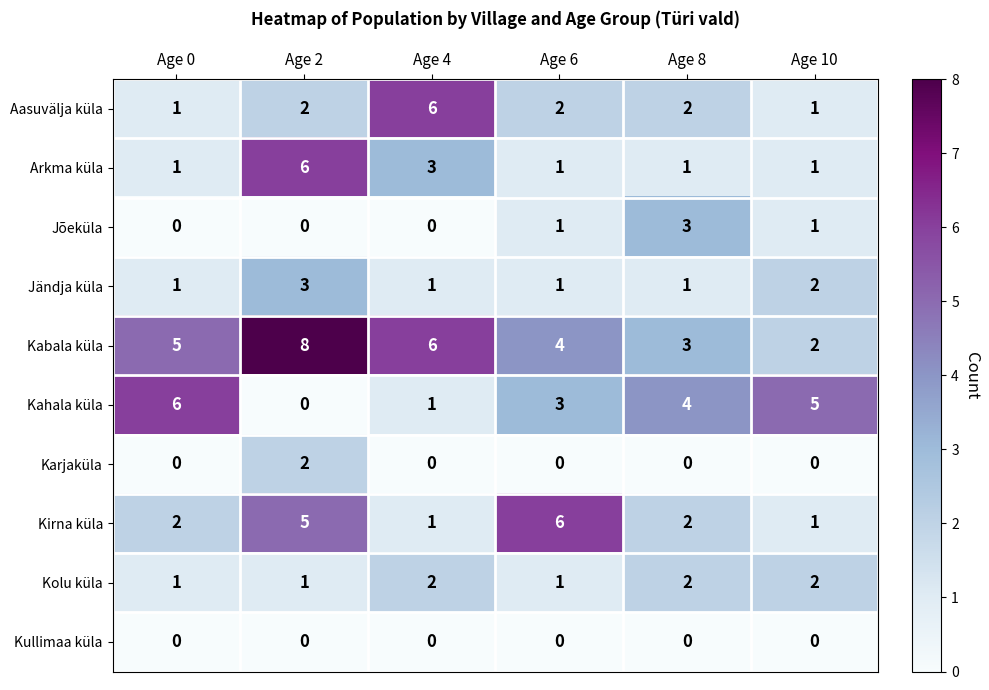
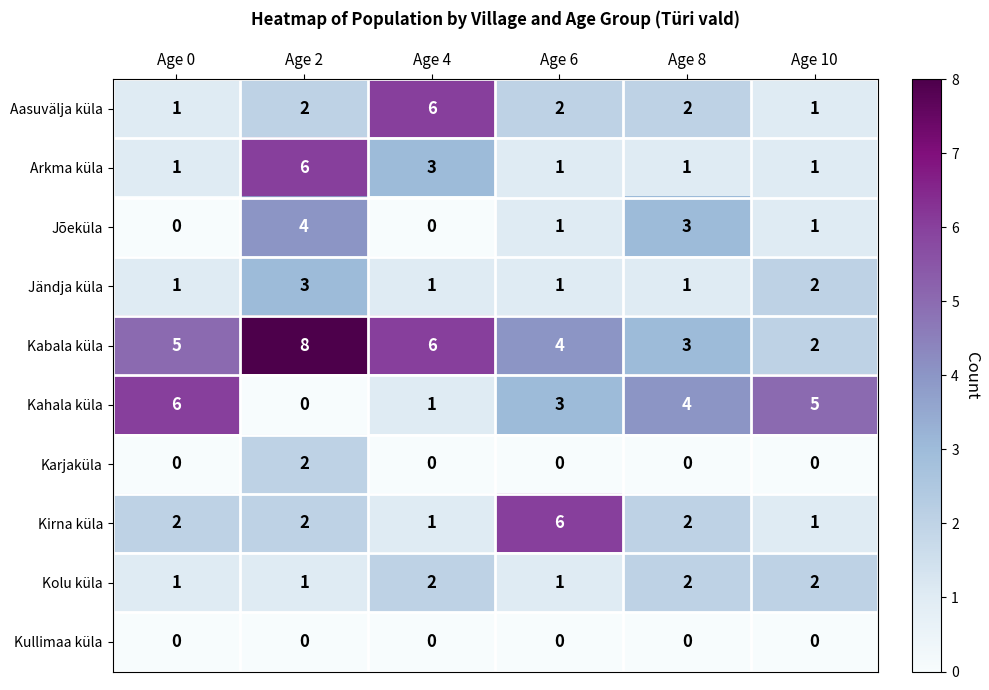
Jõeküla, Age 2: 0 -> 4
Kirna küla, Age 2: 5 -> 2
